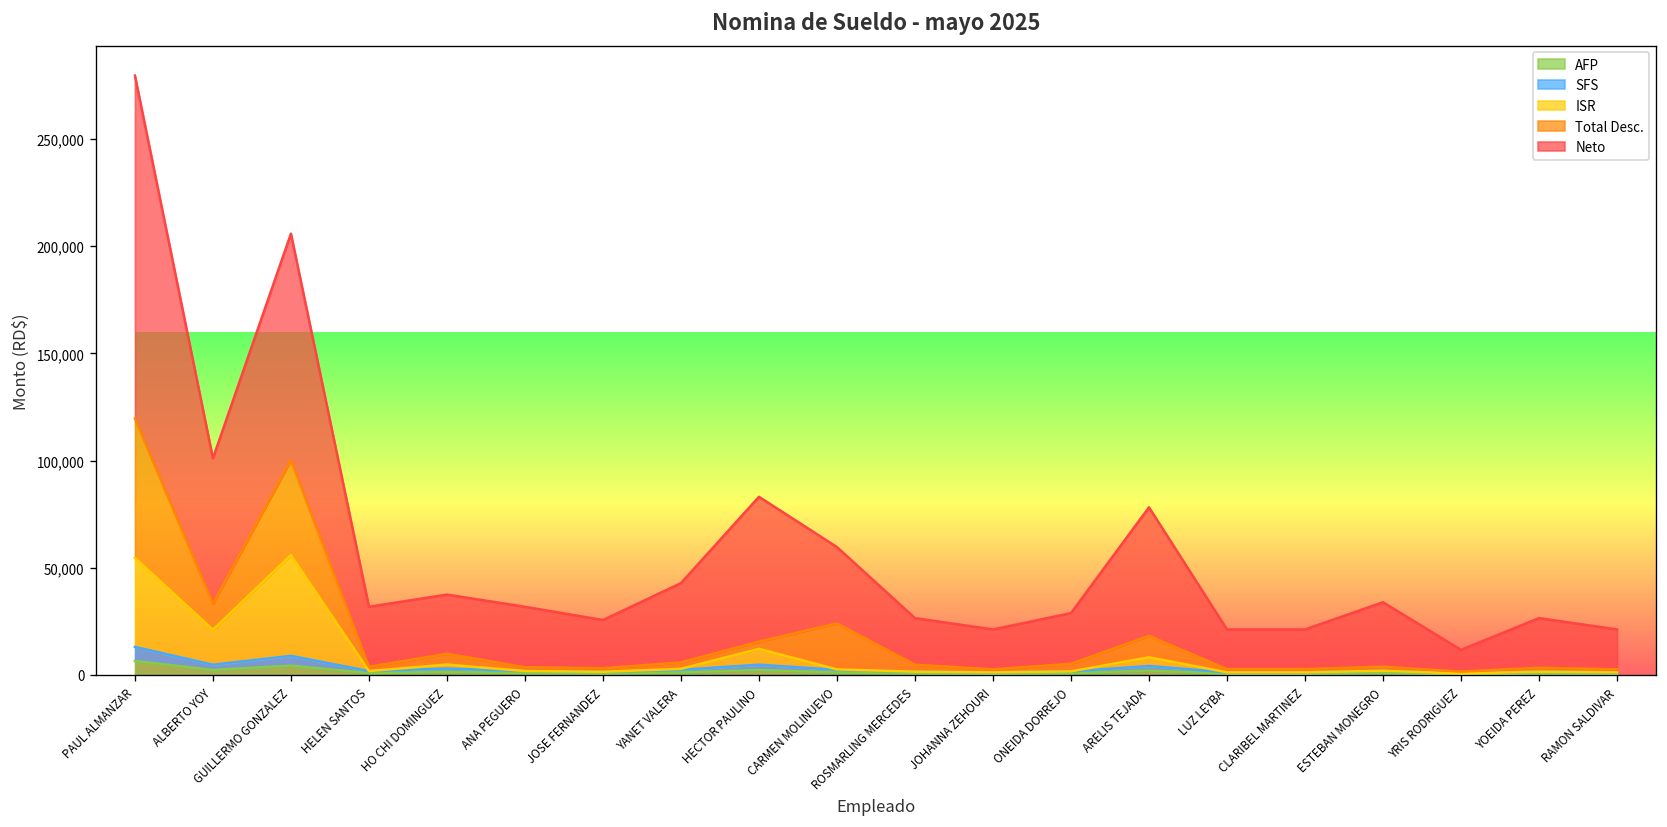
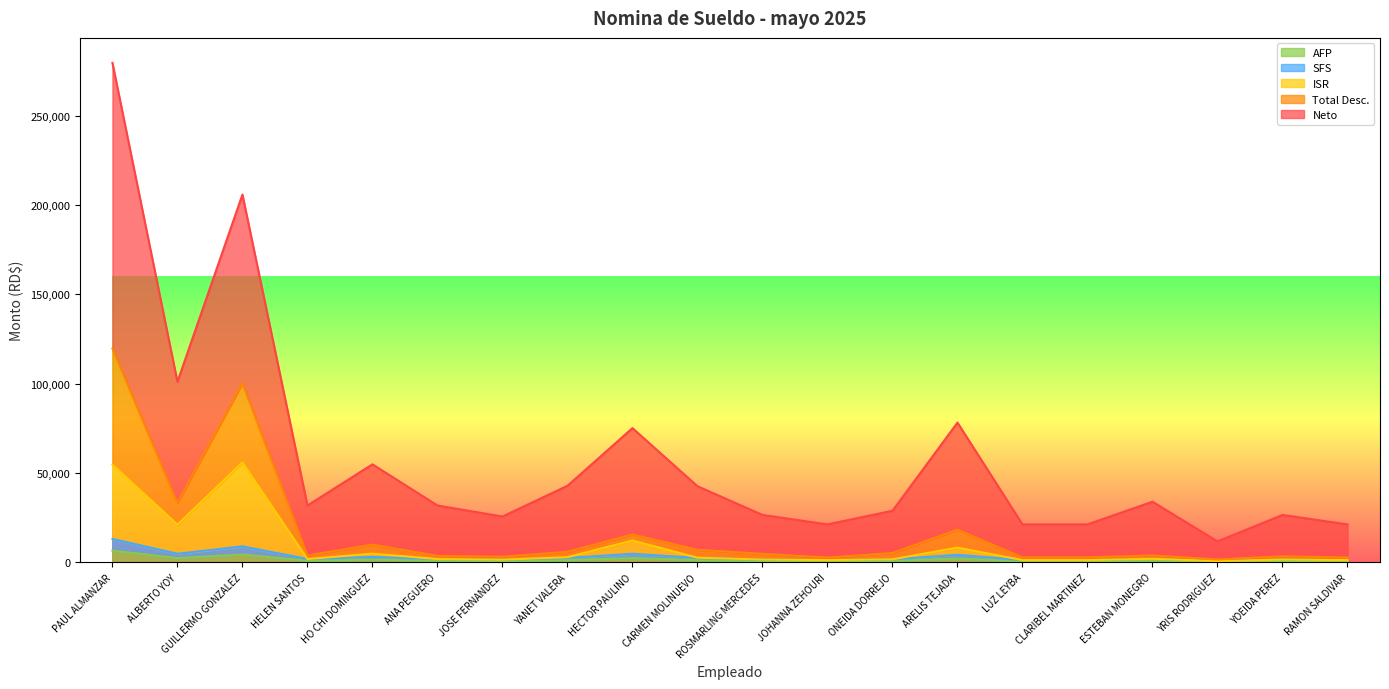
Neto, HO CHI DOMINGUEZ: 28,000 -> 45,000
Neto, HECTOR PAULINO: 68,000 -> 60,000
Total Desc., CARMEN MOLINUEVO: 21,000 -> 4,000
